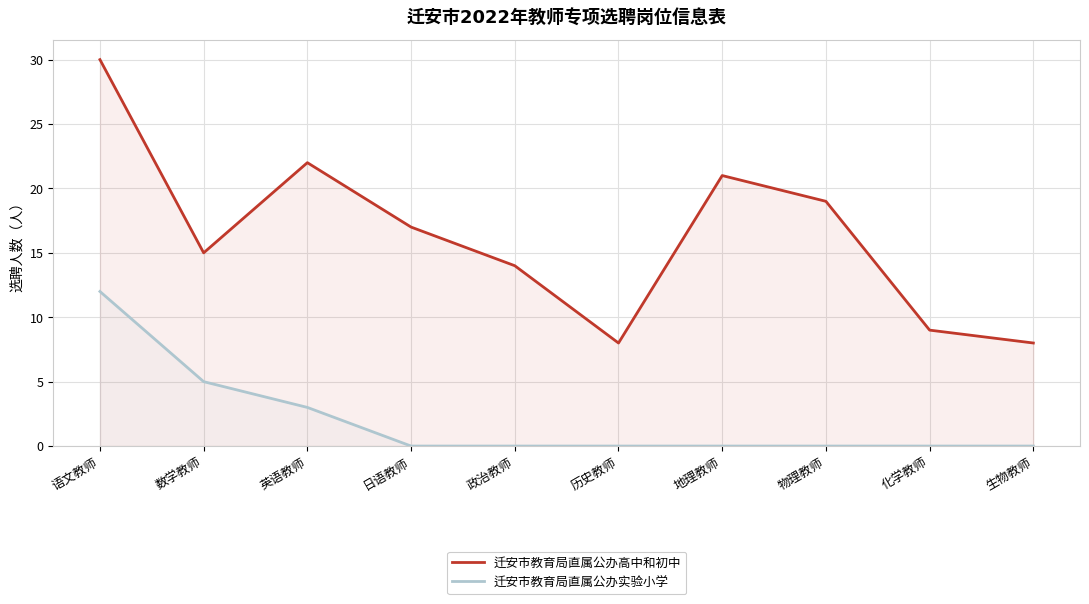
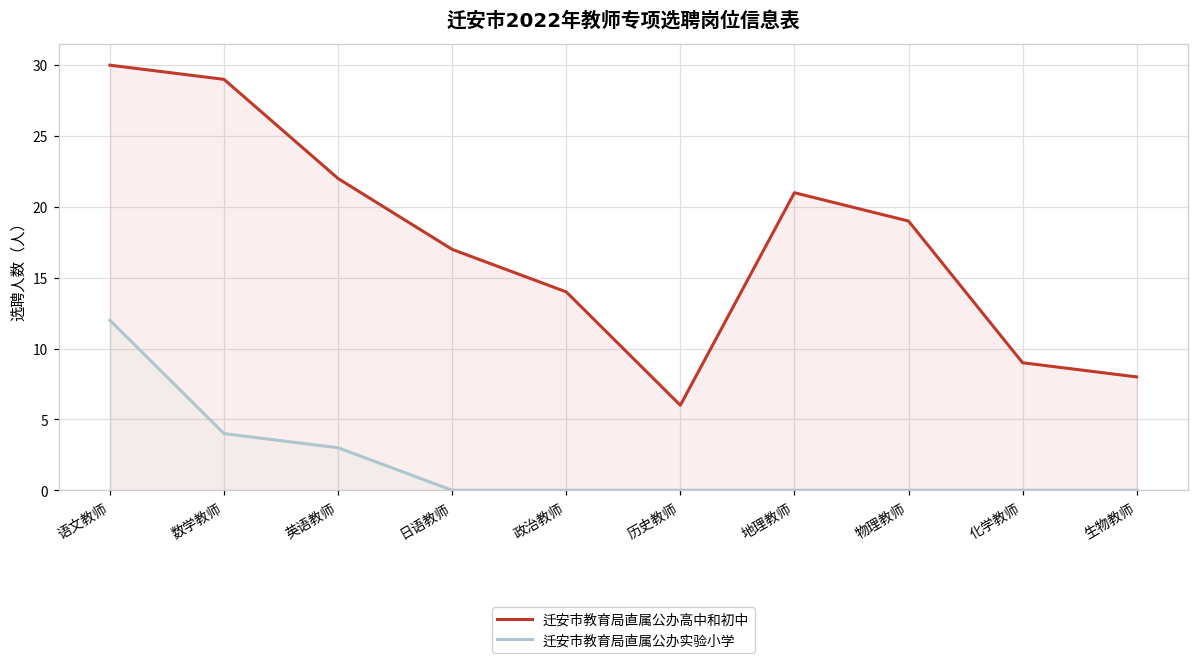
迁安市教育局直属公办高中和初中, 数学教师: 15 -> 29
迁安市教育局直属公办实验小学, 数学教师: 5 -> 4
迁安市教育局直属公办高中和初中, 历史教师: 8 -> 6
